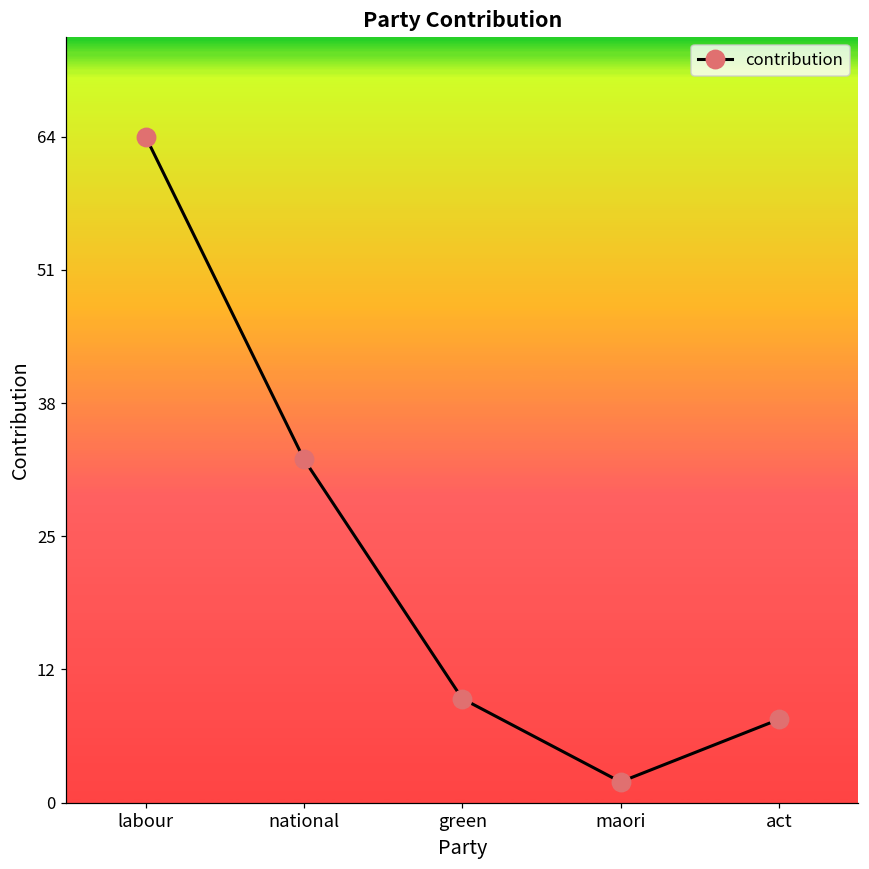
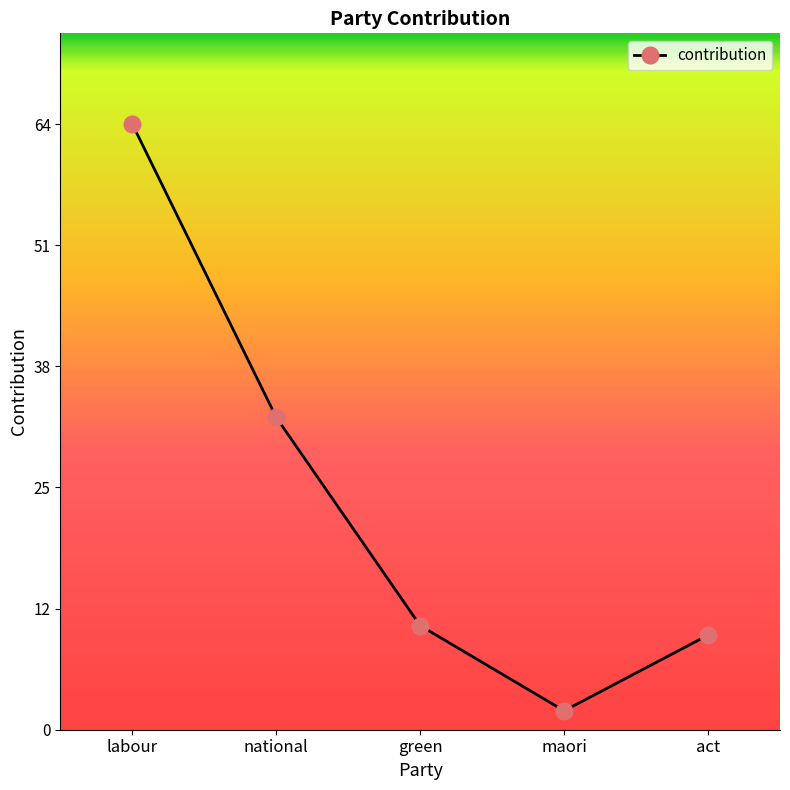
green: 10 -> 11
act: 8 -> 10
